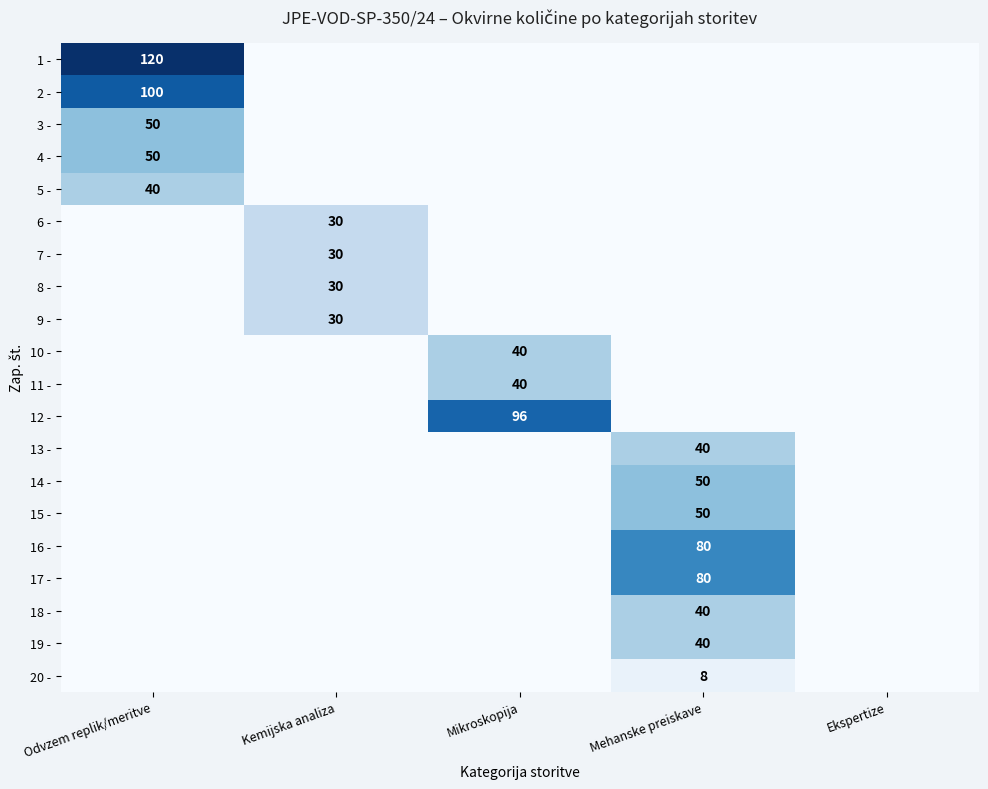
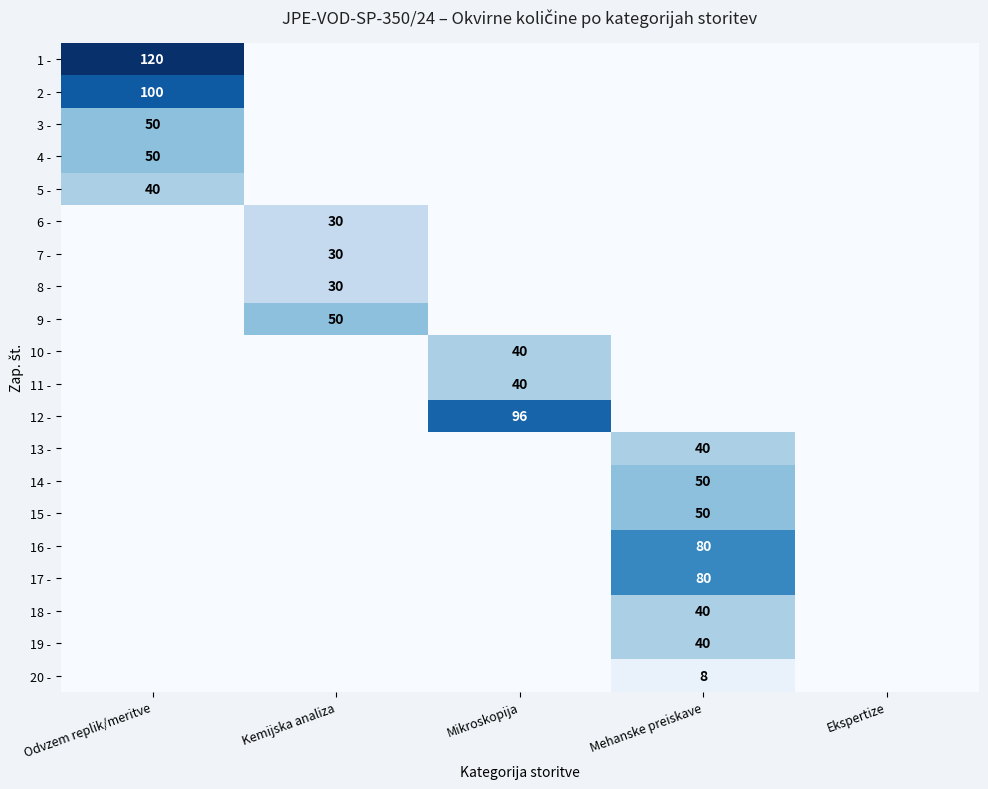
9 -, Kemijska analiza: 30 -> 50
